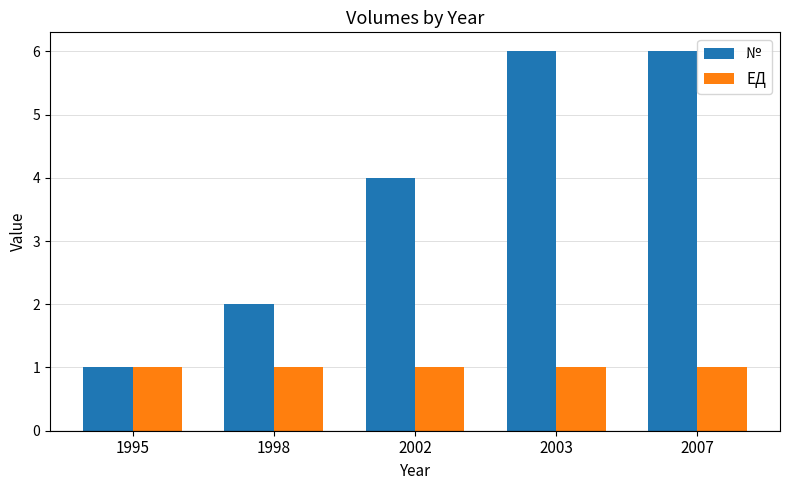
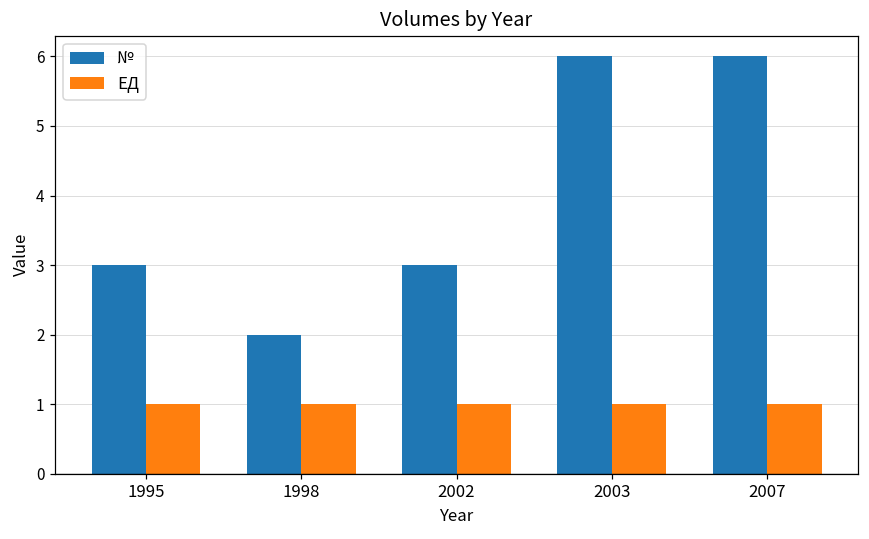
№, 1995: 1 -> 3
№, 2002: 4 -> 3
